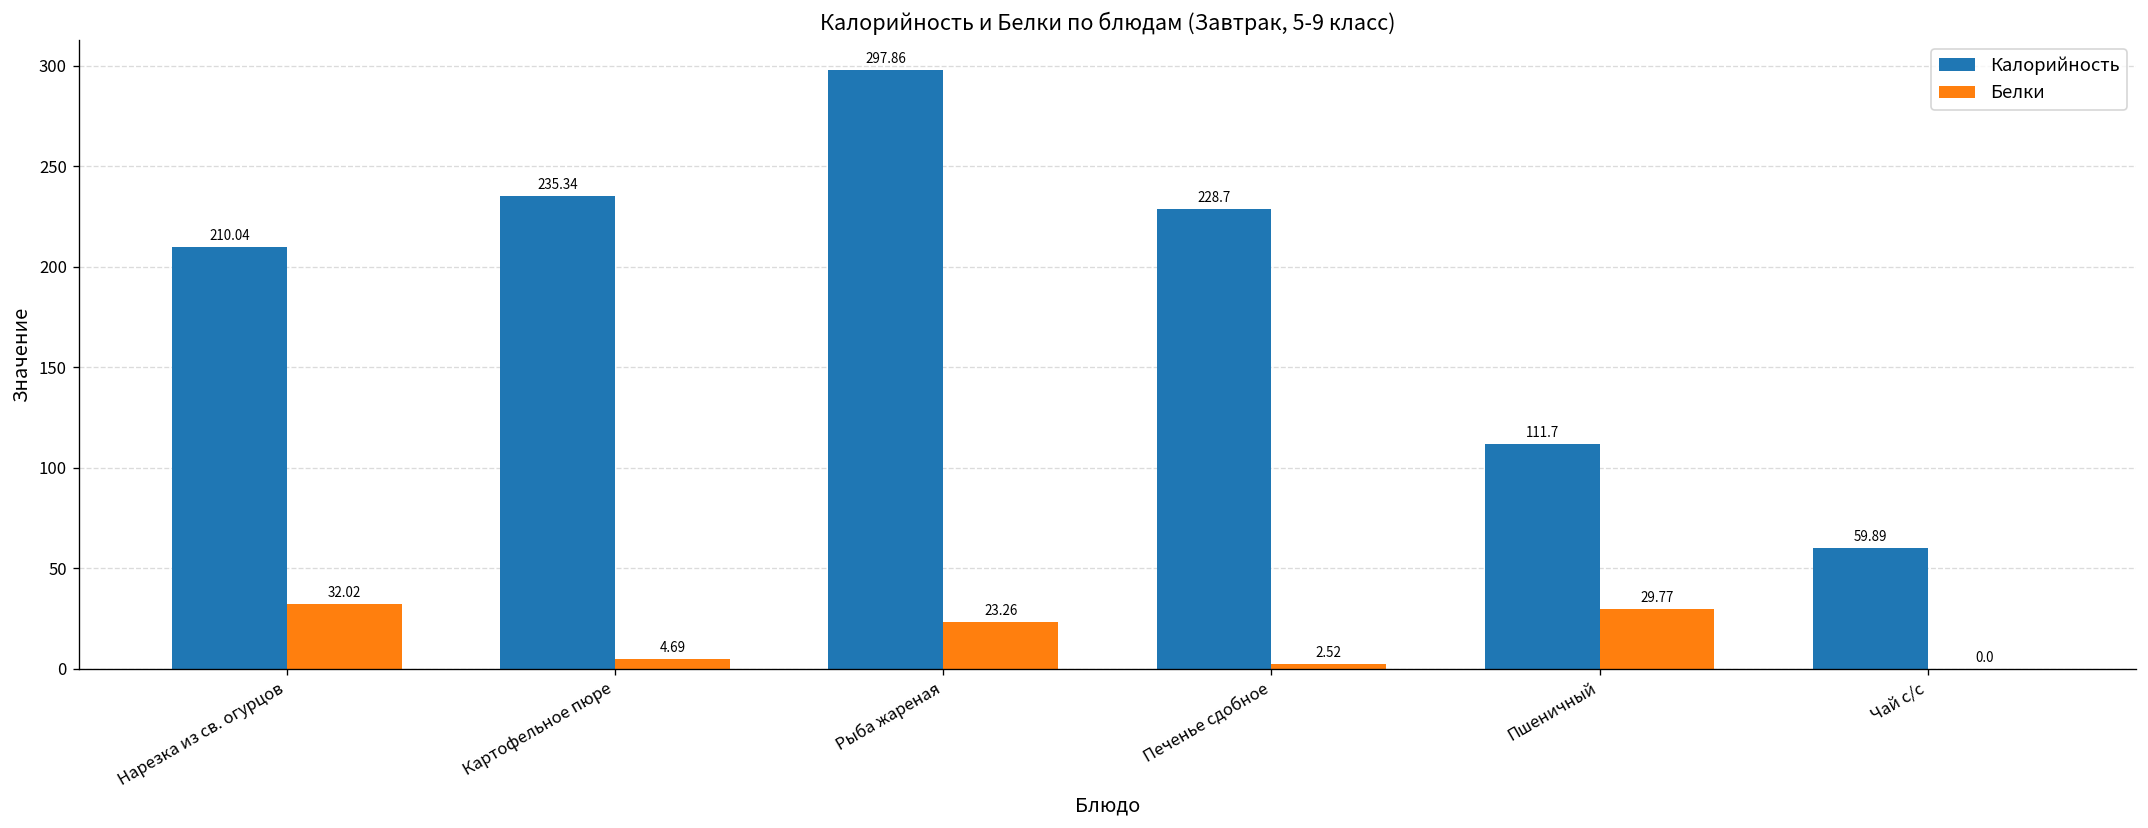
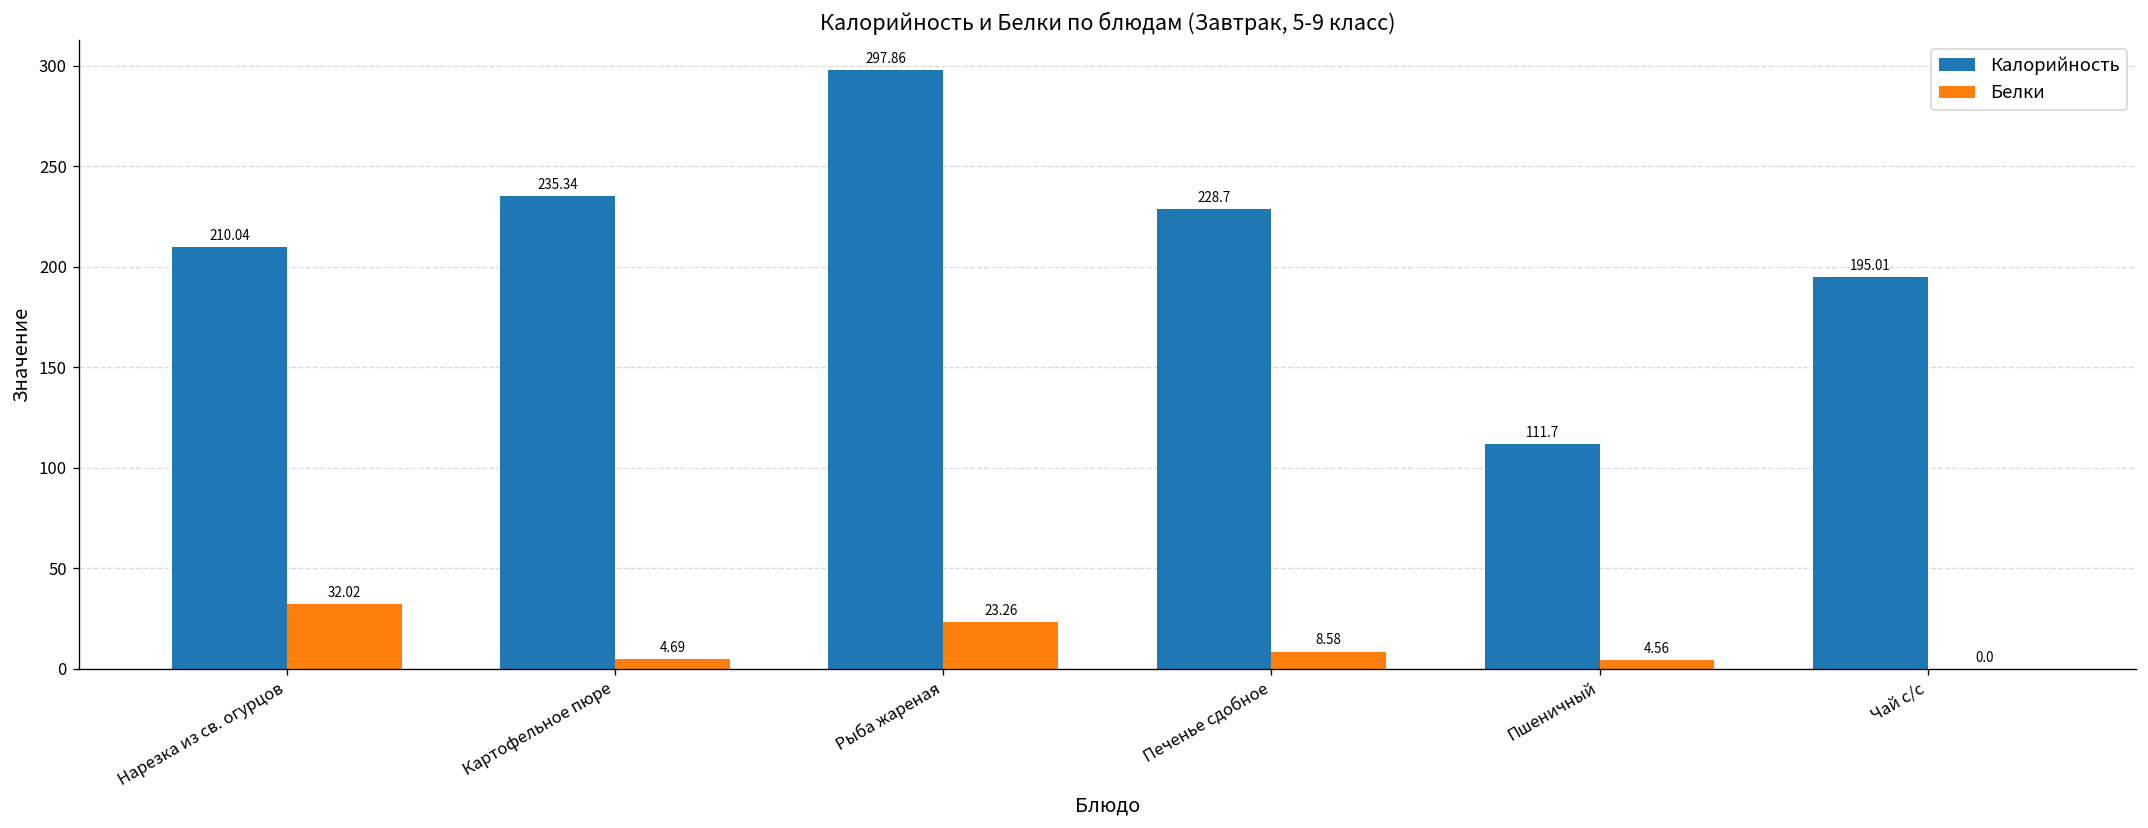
Белки, Печенье сдобное: 2.52 -> 8.58
Белки, Пшеничный: 29.77 -> 4.56
Калорийность, Чай с/с: 59.89 -> 195.01
